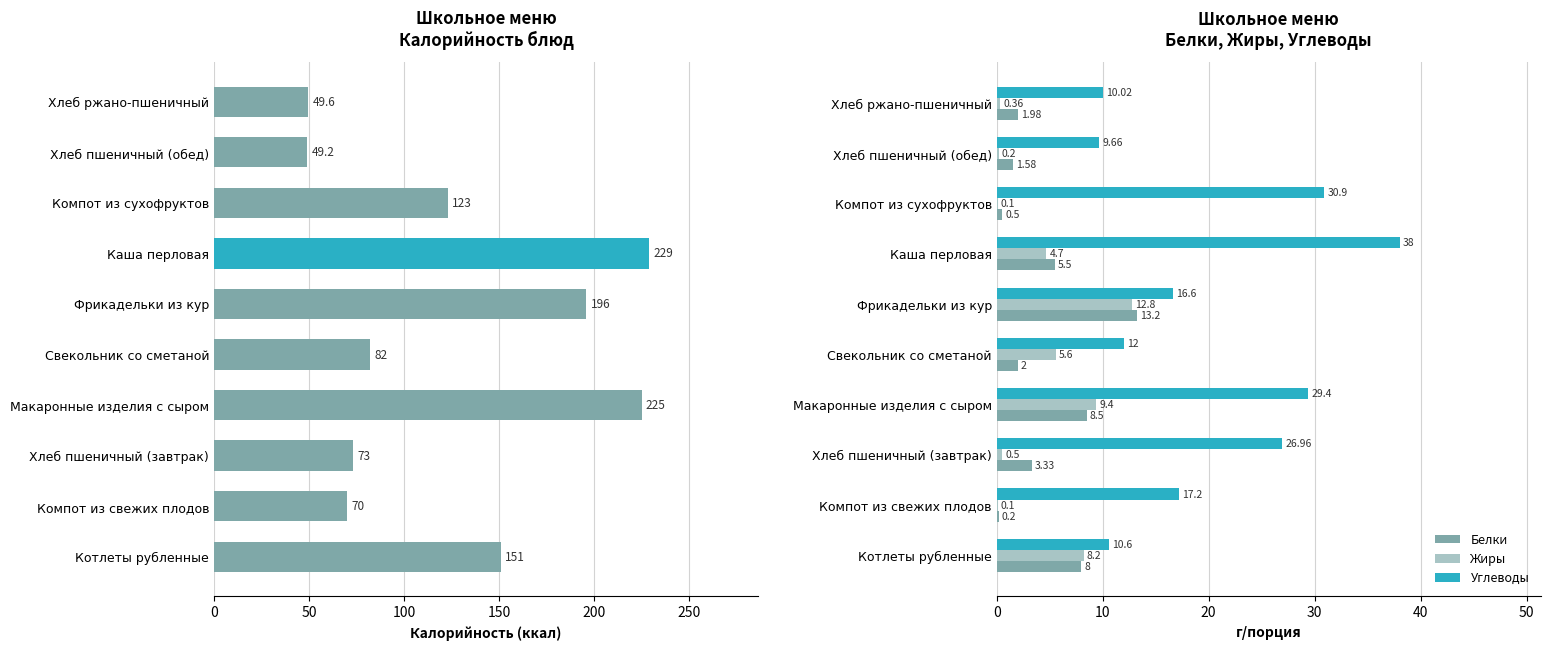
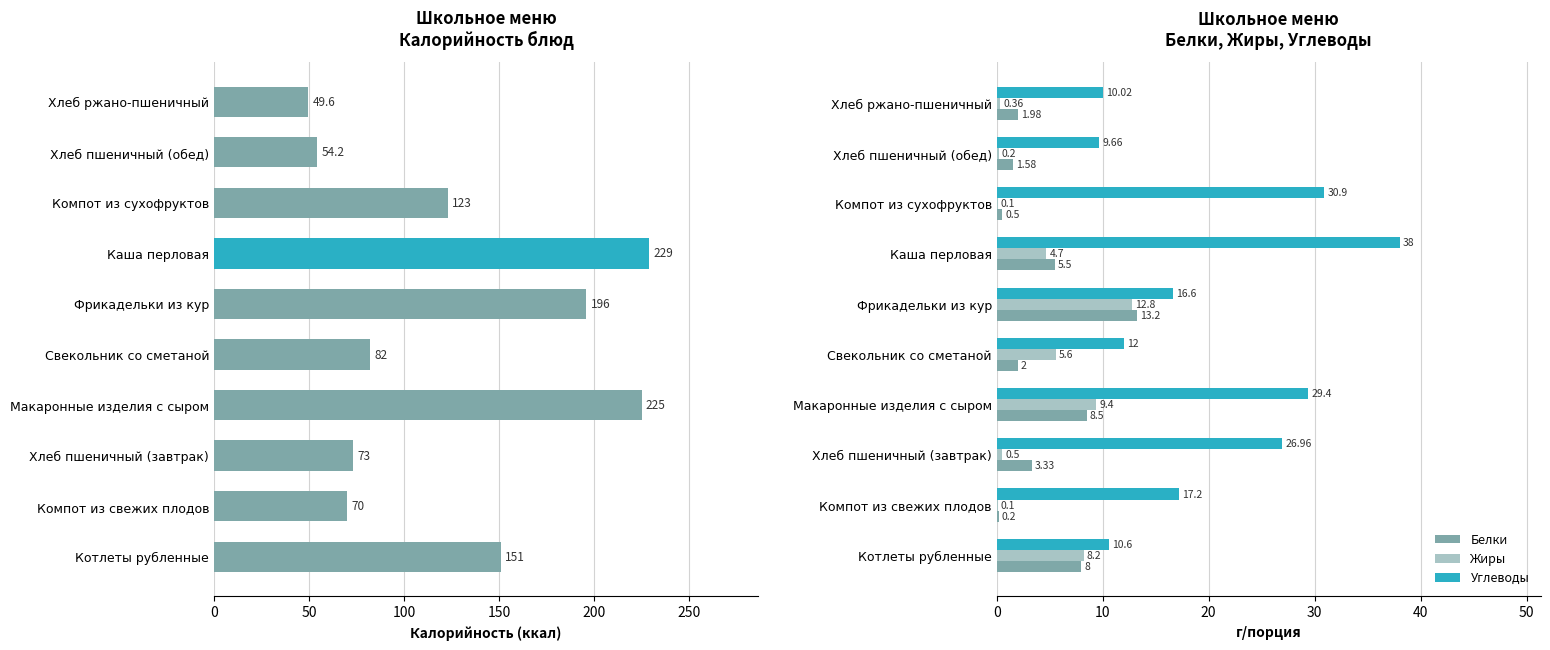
Школьное меню Калорийность блюд, Хлеб пшеничный (обед): 49.2 -> 54.2
